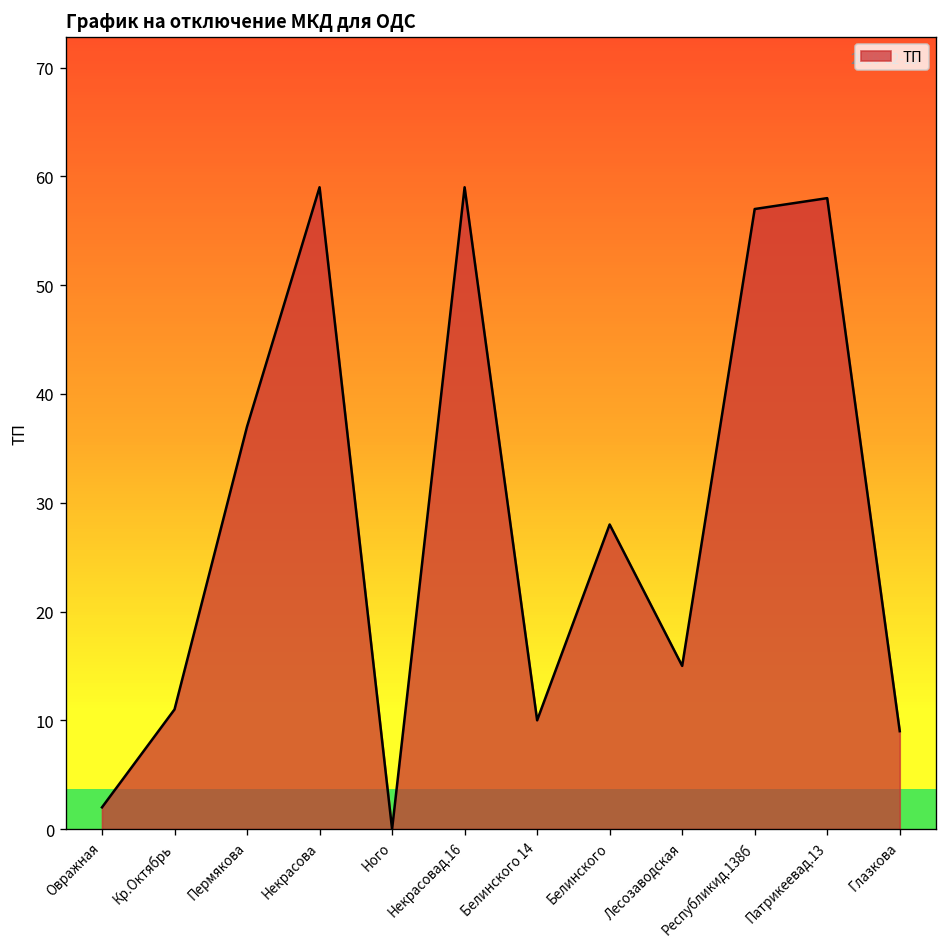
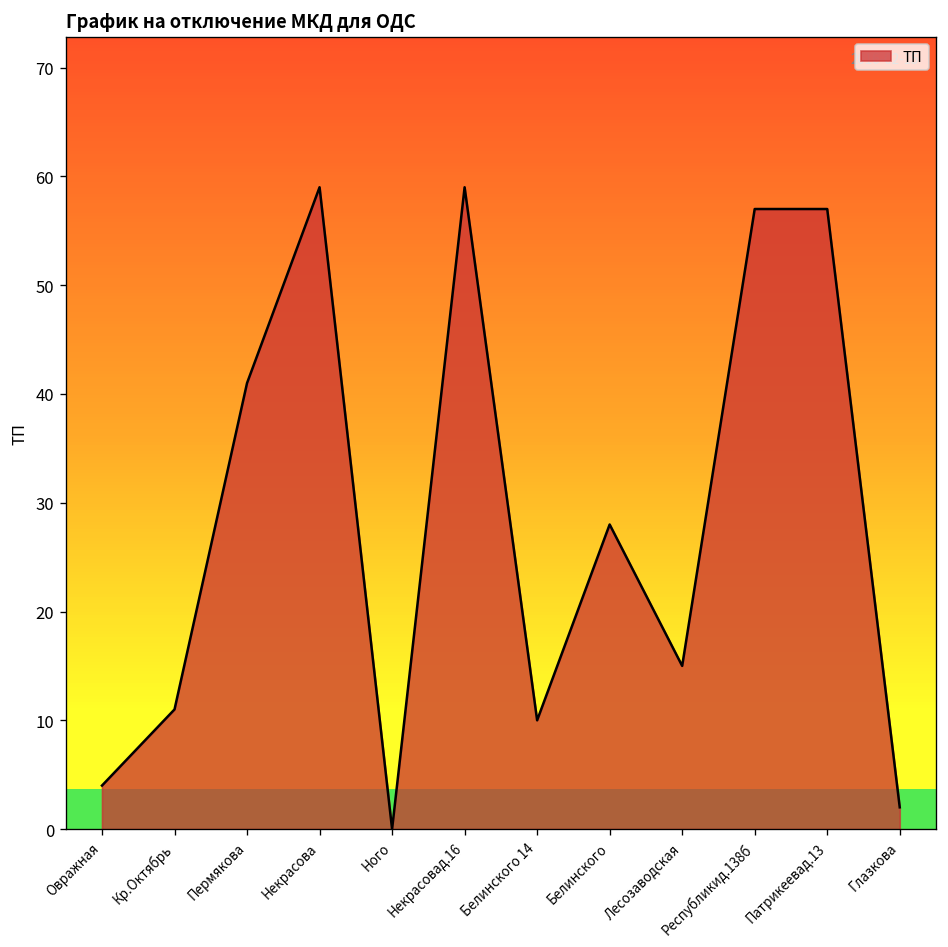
Овражная: 2 -> 4
Пермякова: 37 -> 41
Патрикеевад.13: 58 -> 57
Глазкова: 9 -> 2
